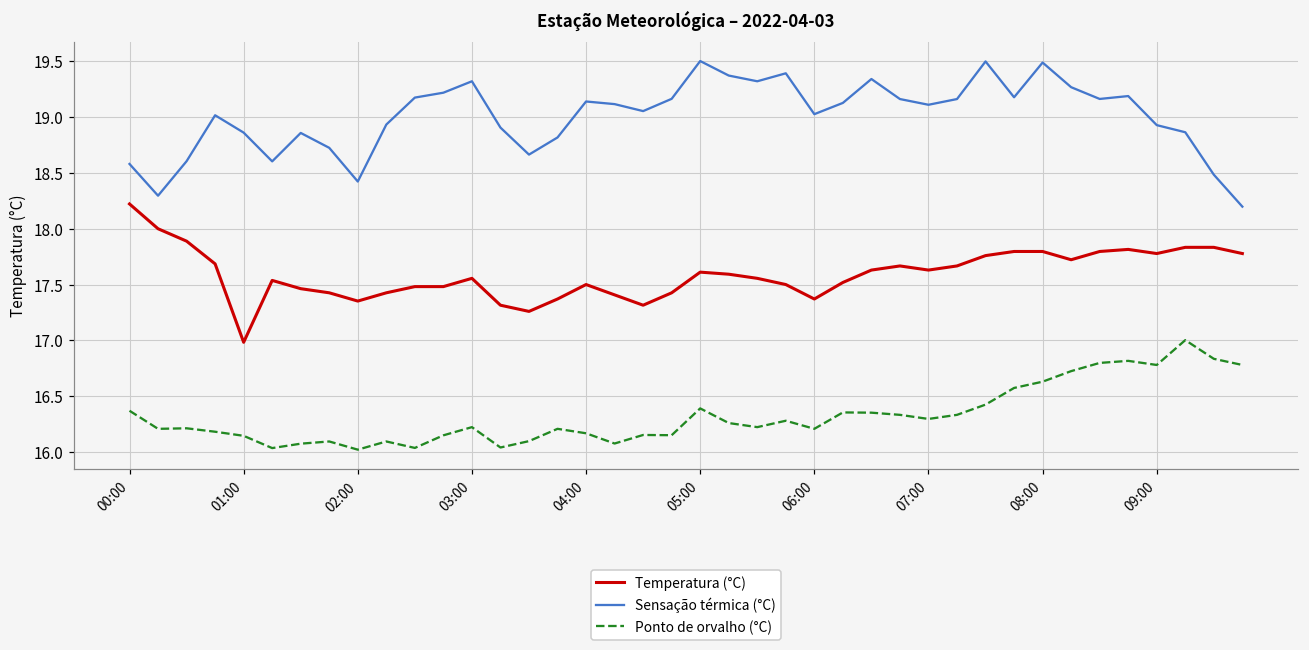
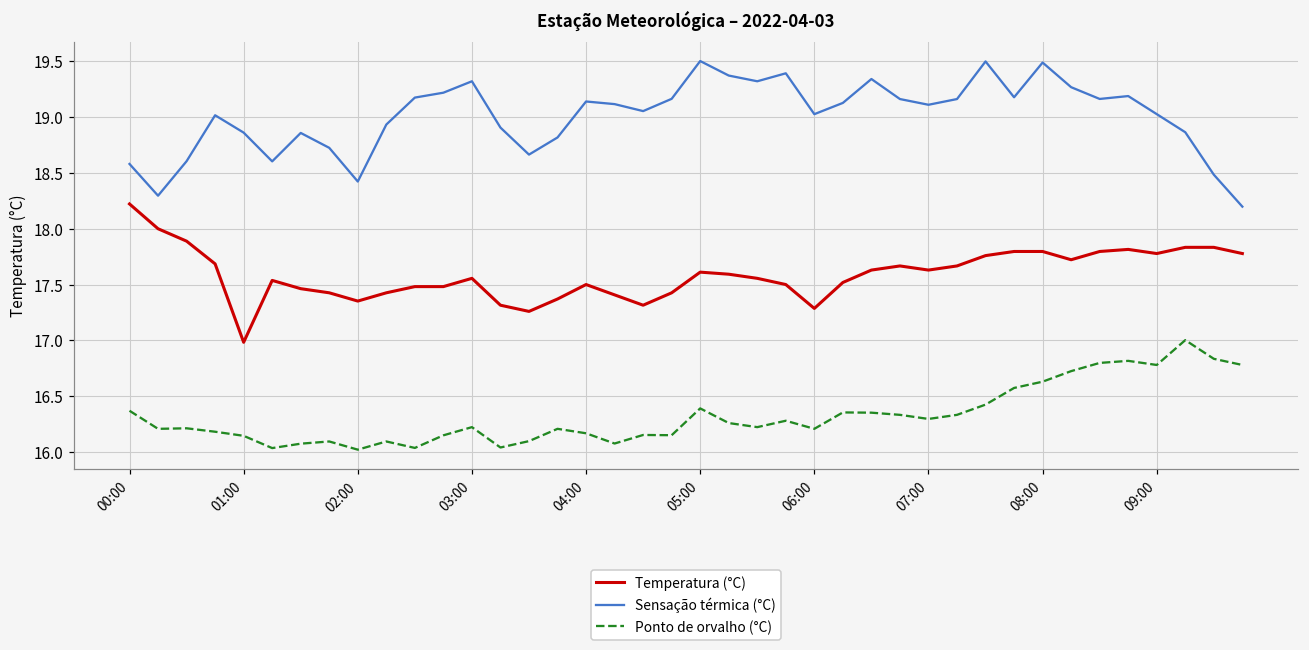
Temperatura (°C), 06:00: 17.37 -> 17.29
Sensação térmica (°C), 09:00: 18.93 -> 19.03
